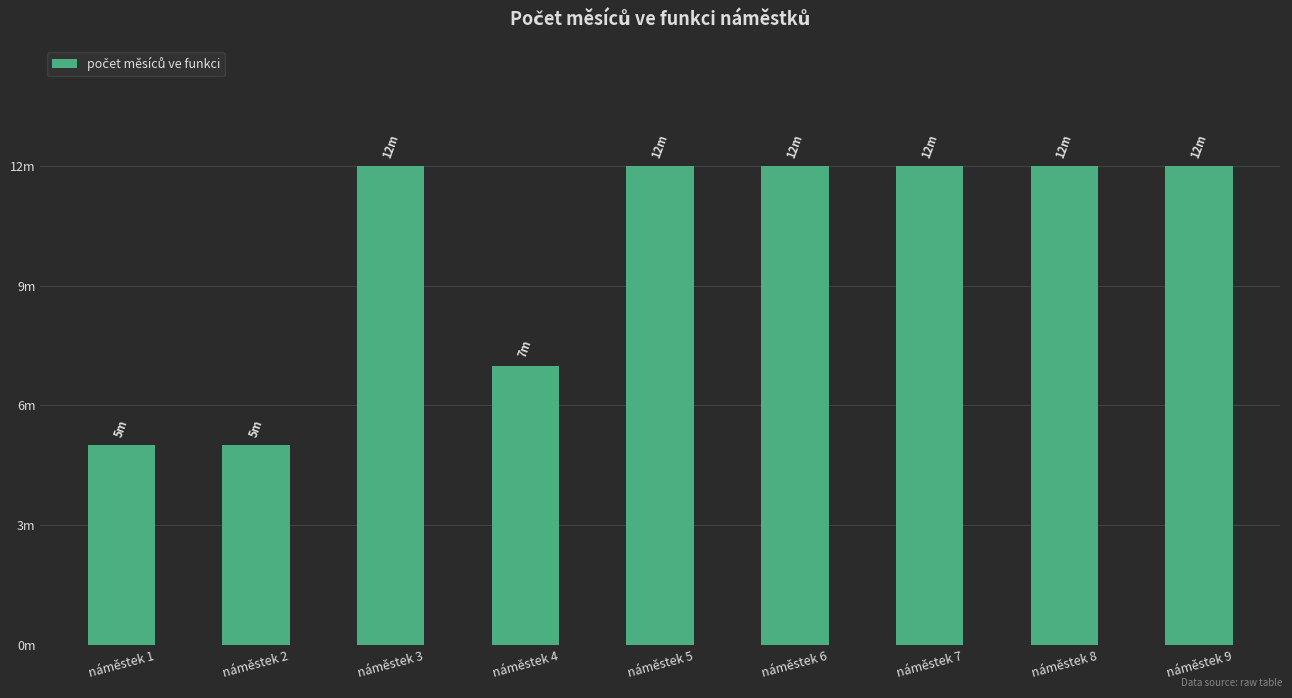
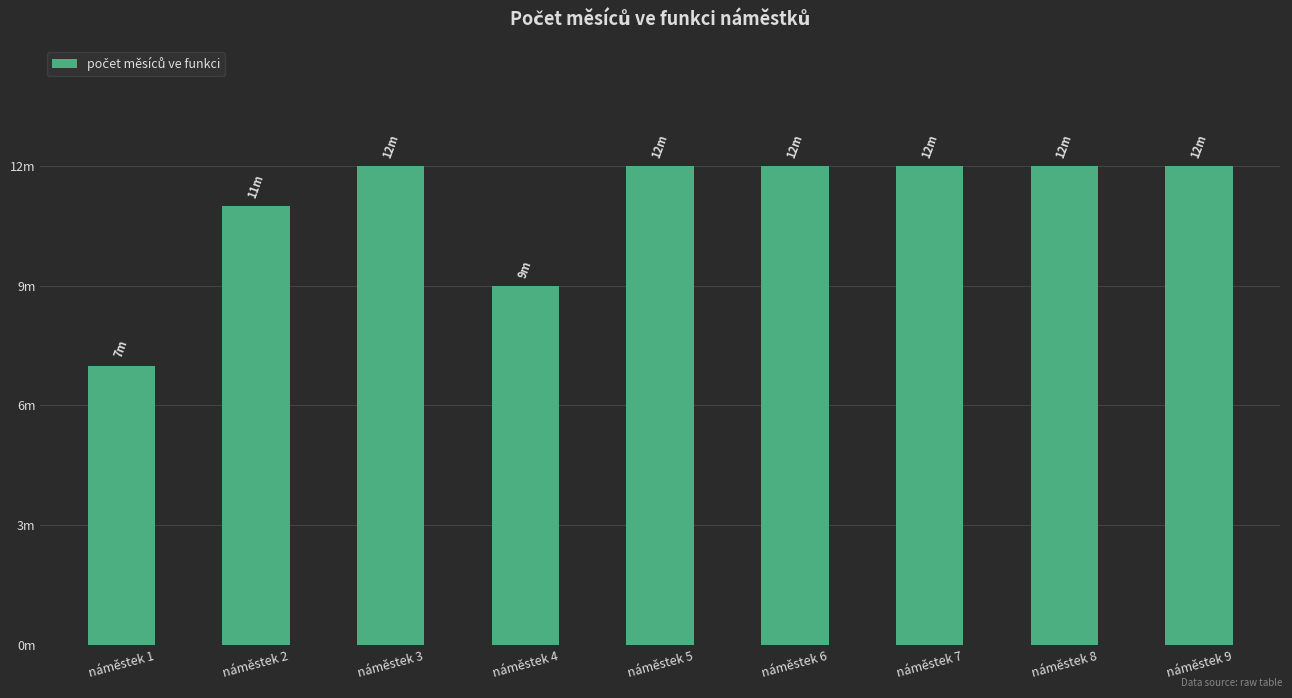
náměstek 1: 5m -> 7m
náměstek 2: 5m -> 11m
náměstek 4: 7m -> 9m
